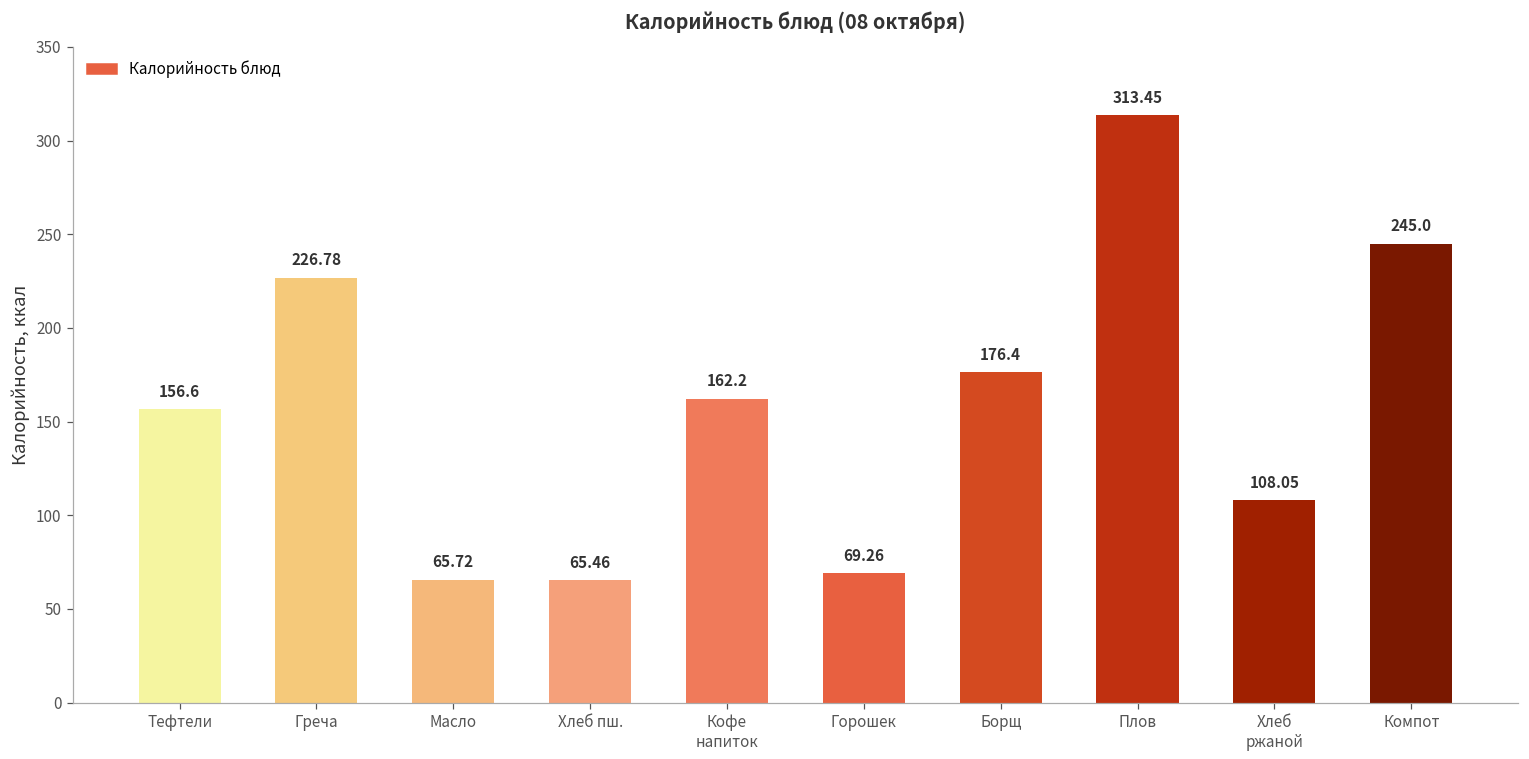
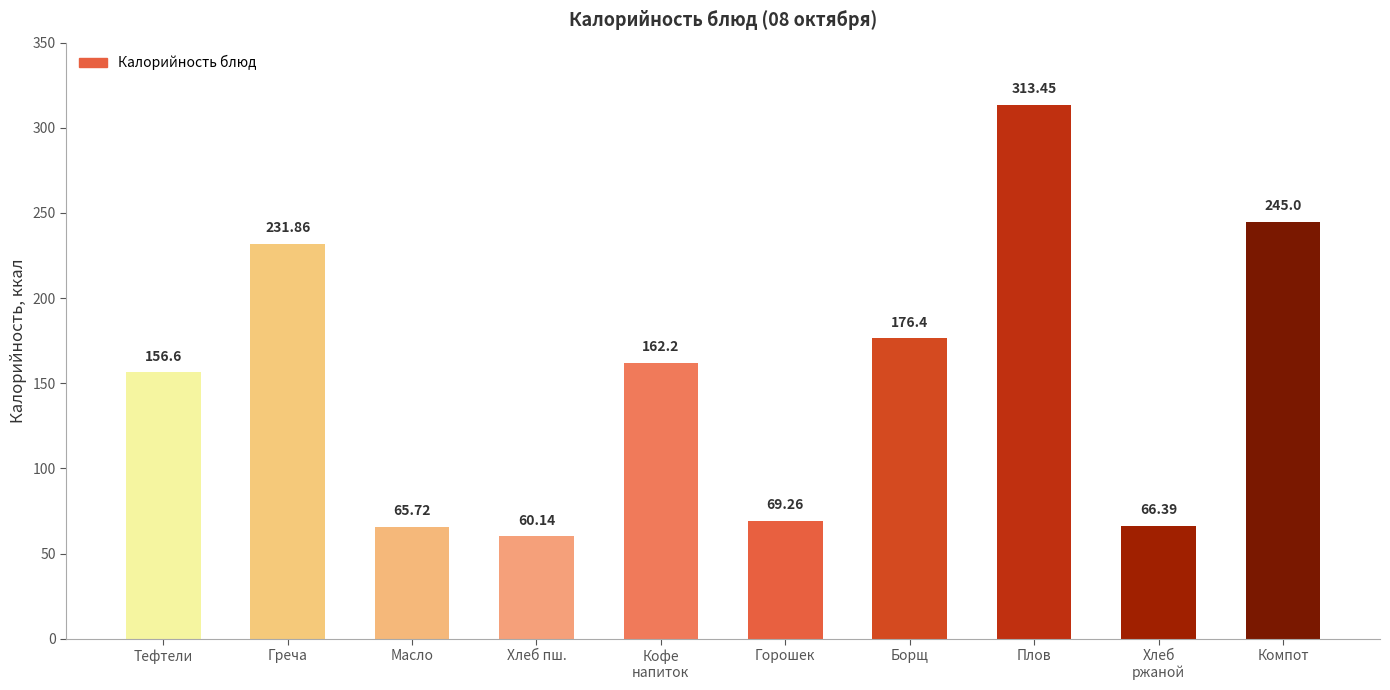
Греча: 226.78 -> 231.86
Хлеб пш.: 65.46 -> 60.14
Хлеб ржаной: 108.05 -> 66.39
